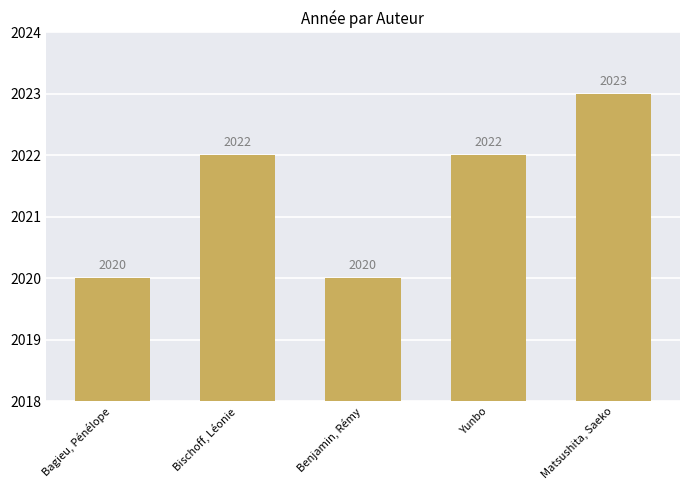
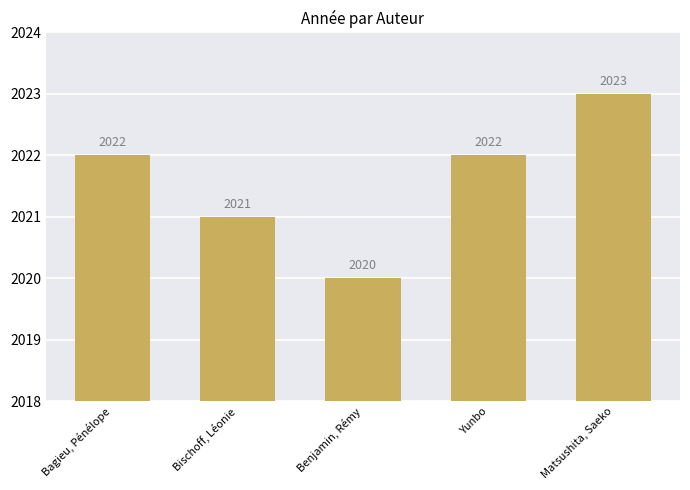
Bagieu, Pénélope: 2020 -> 2022
Bischoff, Léonie: 2022 -> 2021
